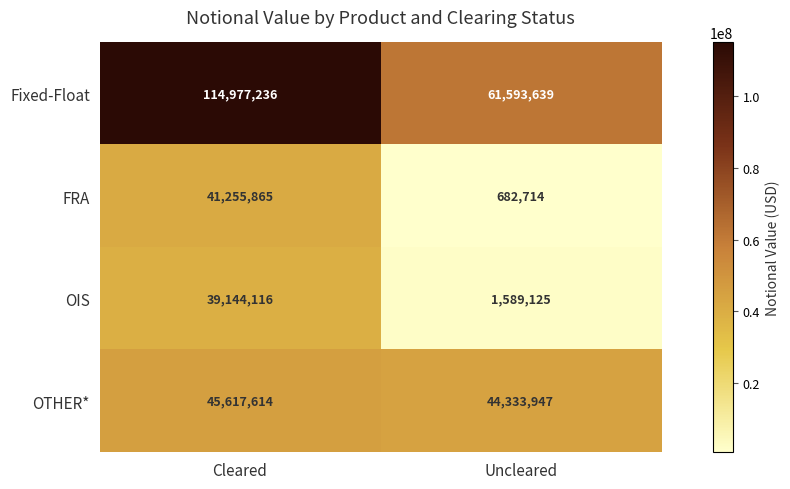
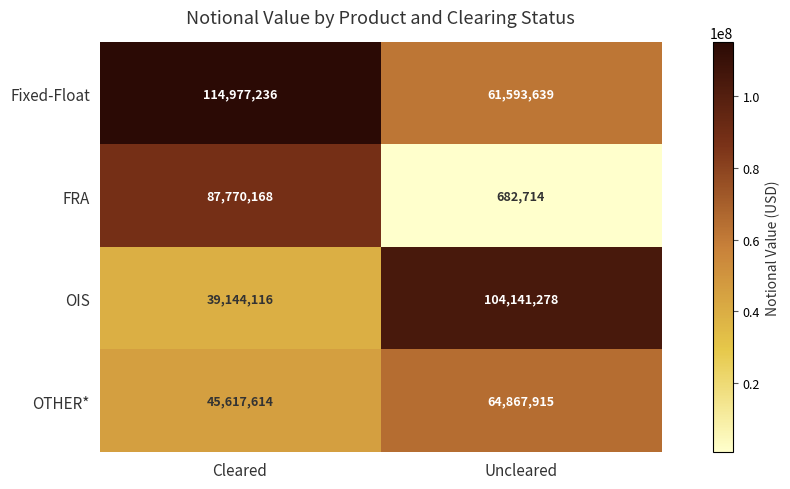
FRA, Cleared: 41,255,865 -> 87,770,168
OIS, Uncleared: 1,589,125 -> 104,141,278
OTHER*, Uncleared: 44,333,947 -> 64,867,915
